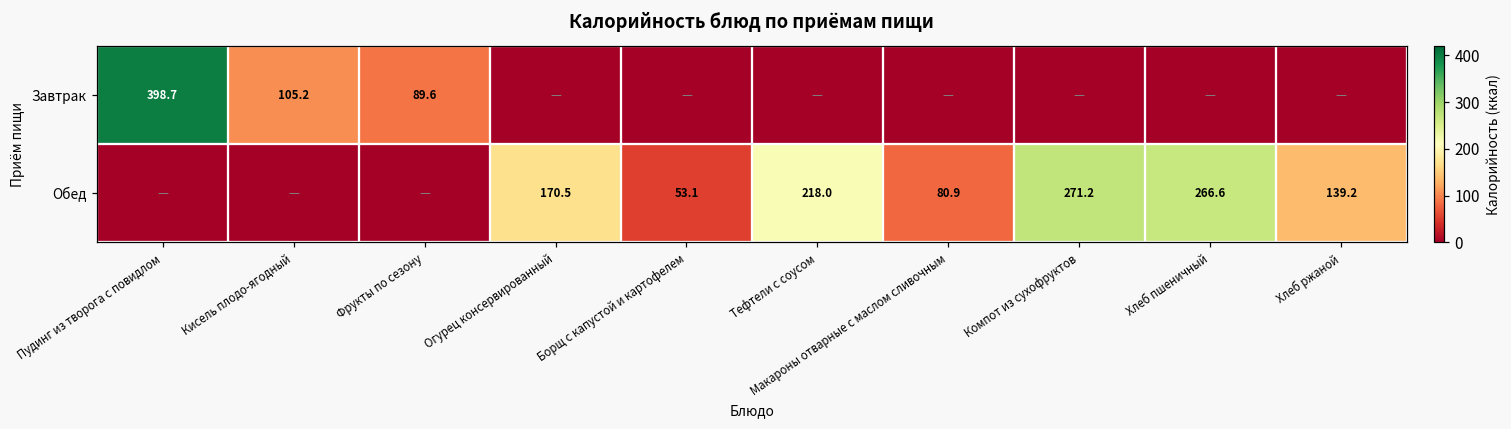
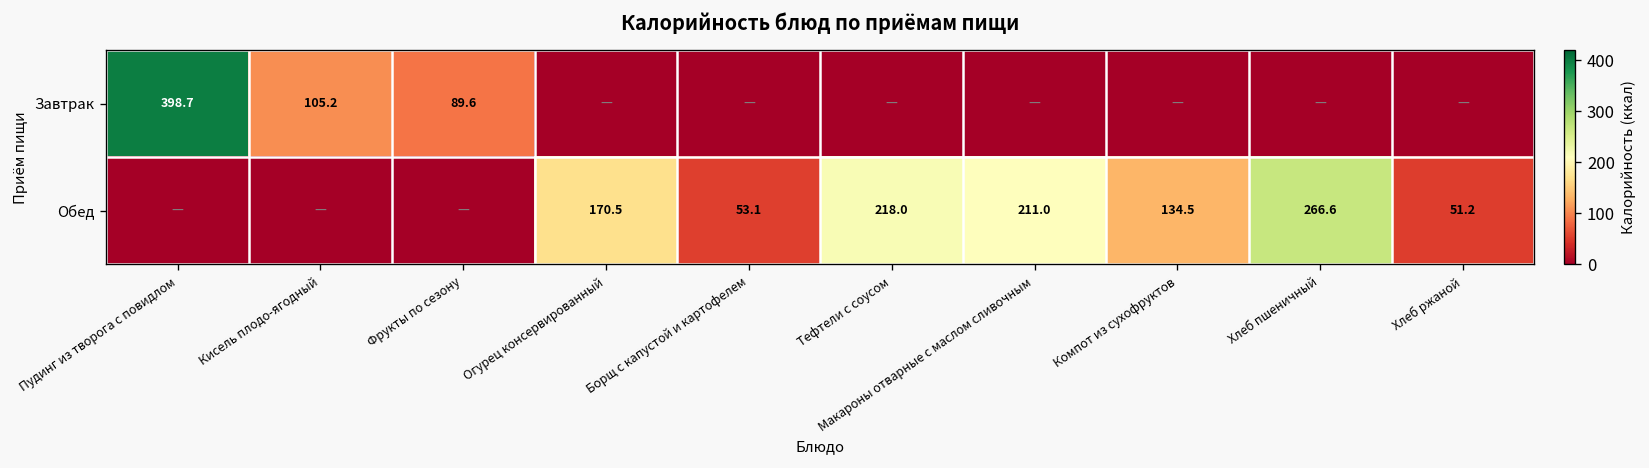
Обед, Макароны отварные с маслом сливочным: 80.9 -> 211.0
Обед, Компот из сухофруктов: 271.2 -> 134.5
Обед, Хлеб ржаной: 139.2 -> 51.2
